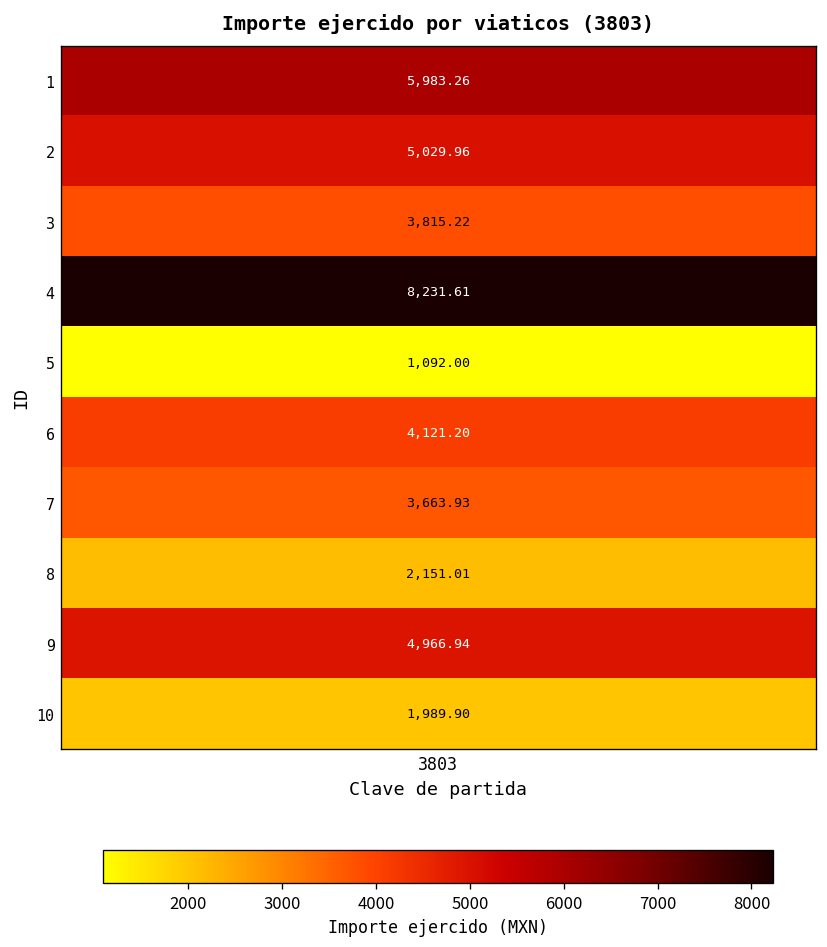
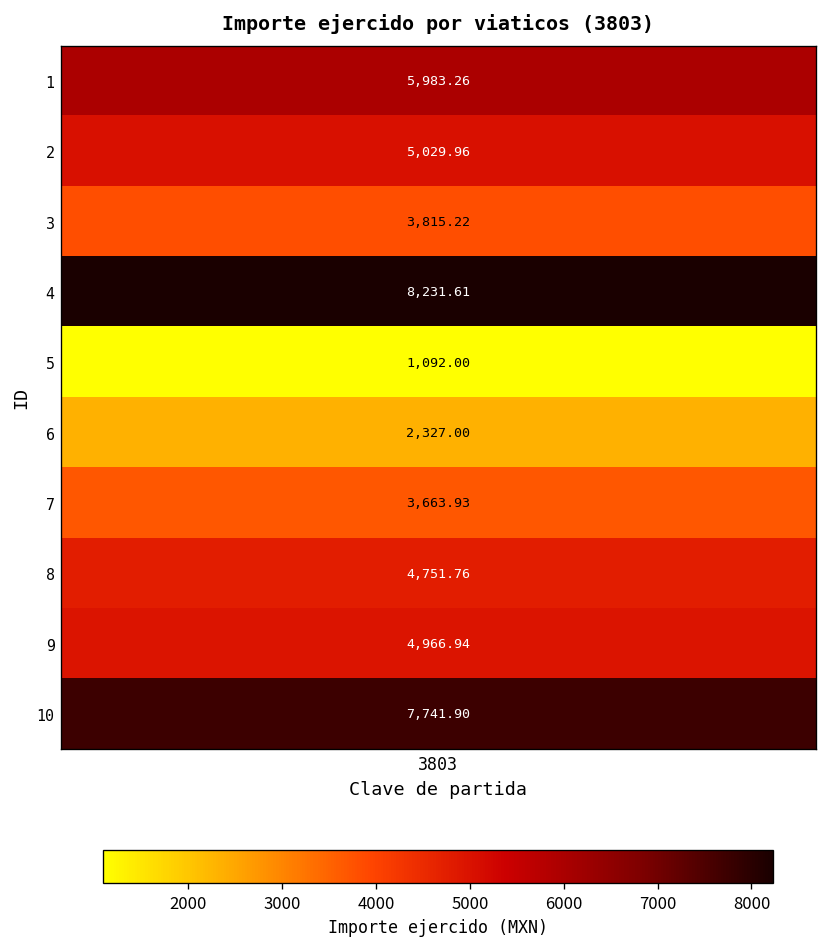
6, 3803: 4,121.20 -> 2,327.00
8, 3803: 2,151.01 -> 4,751.76
10, 3803: 1,989.90 -> 7,741.90
